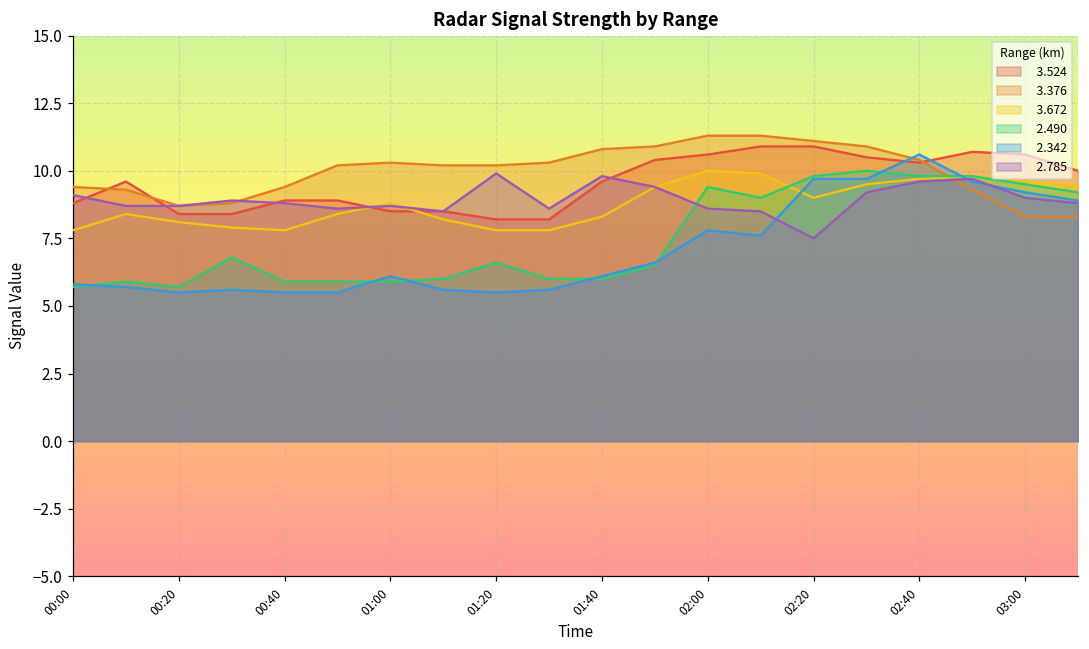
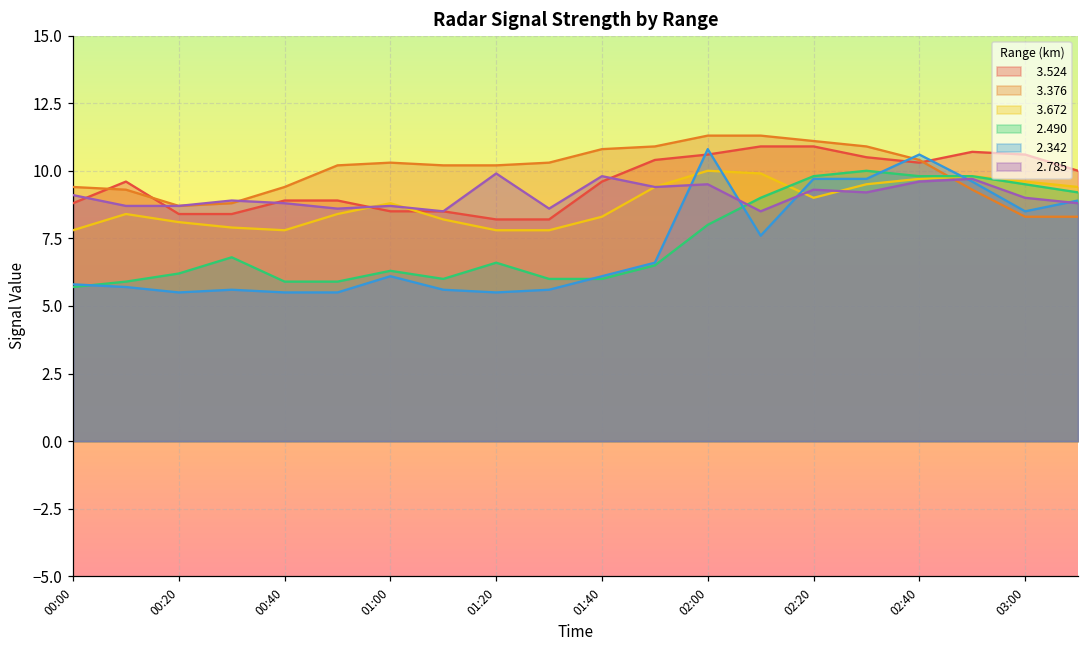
2.490, 00:20: 5.7 -> 6.2
2.490, 01:00: 5.9 -> 6.3
2.490, 02:00: 9.4 -> 8.0
2.342, 02:00: 7.8 -> 10.8
2.785, 02:00: 8.6 -> 9.5
2.785, 02:20: 7.5 -> 9.3
2.342, 03:00: 9.2 -> 8.5
